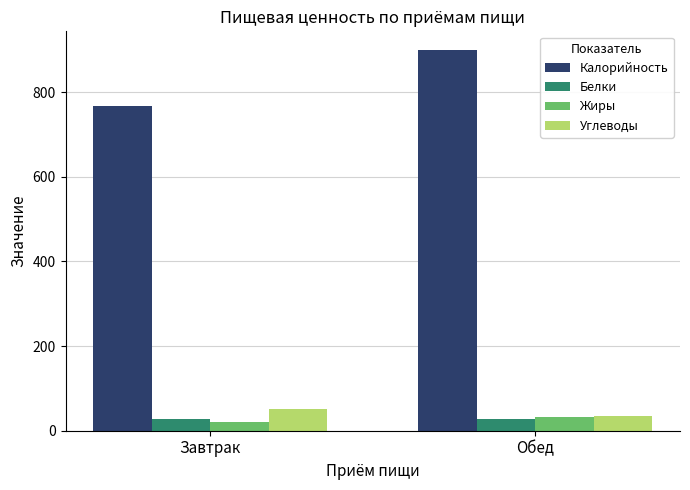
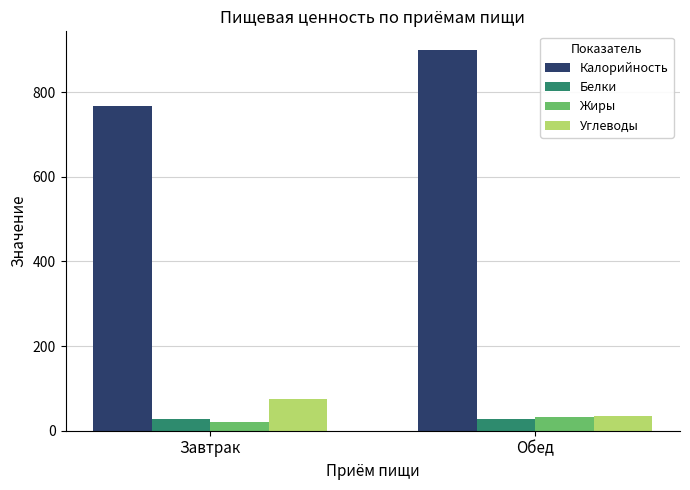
Углеводы, Завтрак: 50 -> 80
